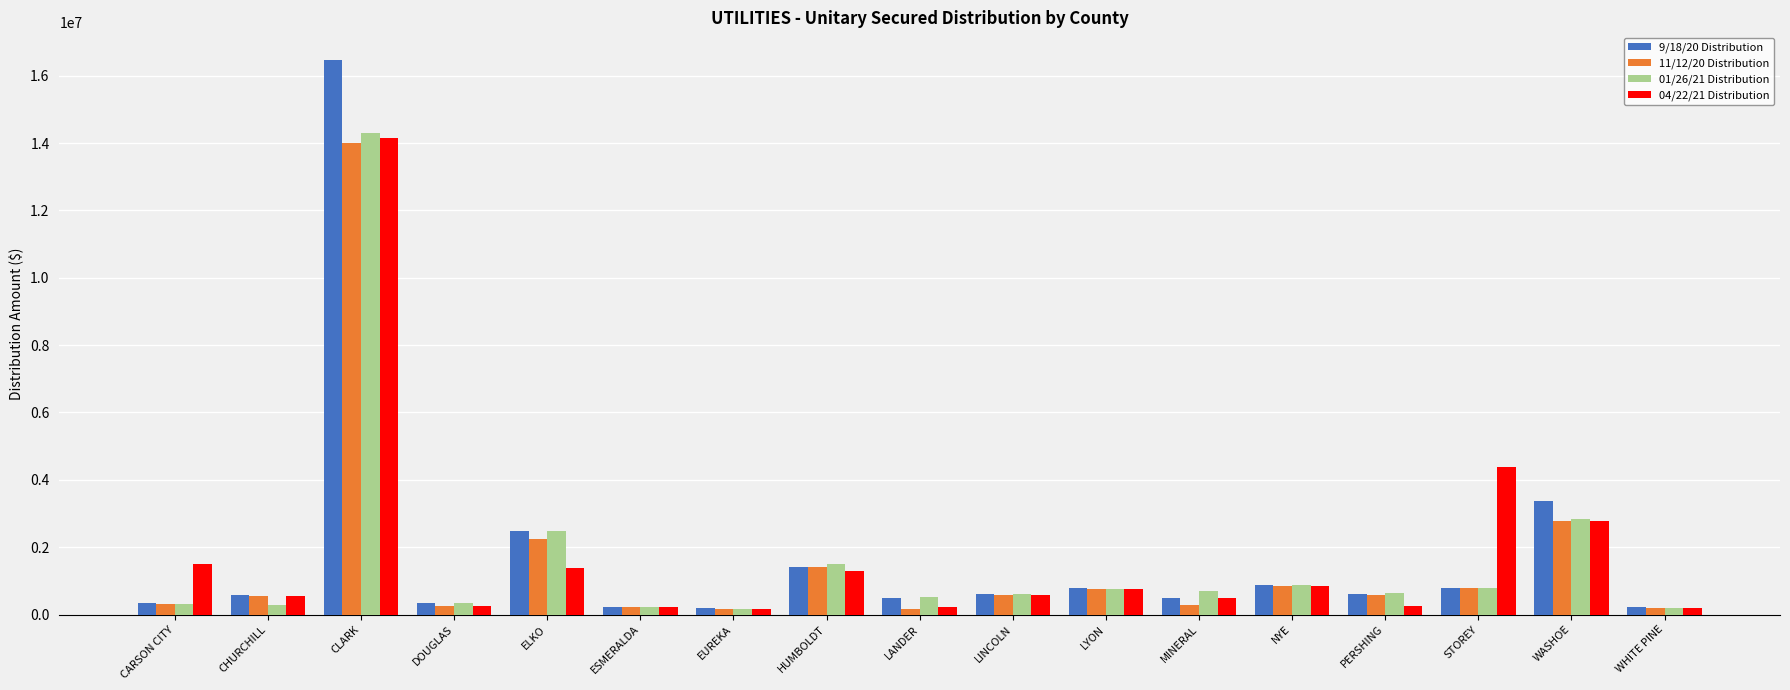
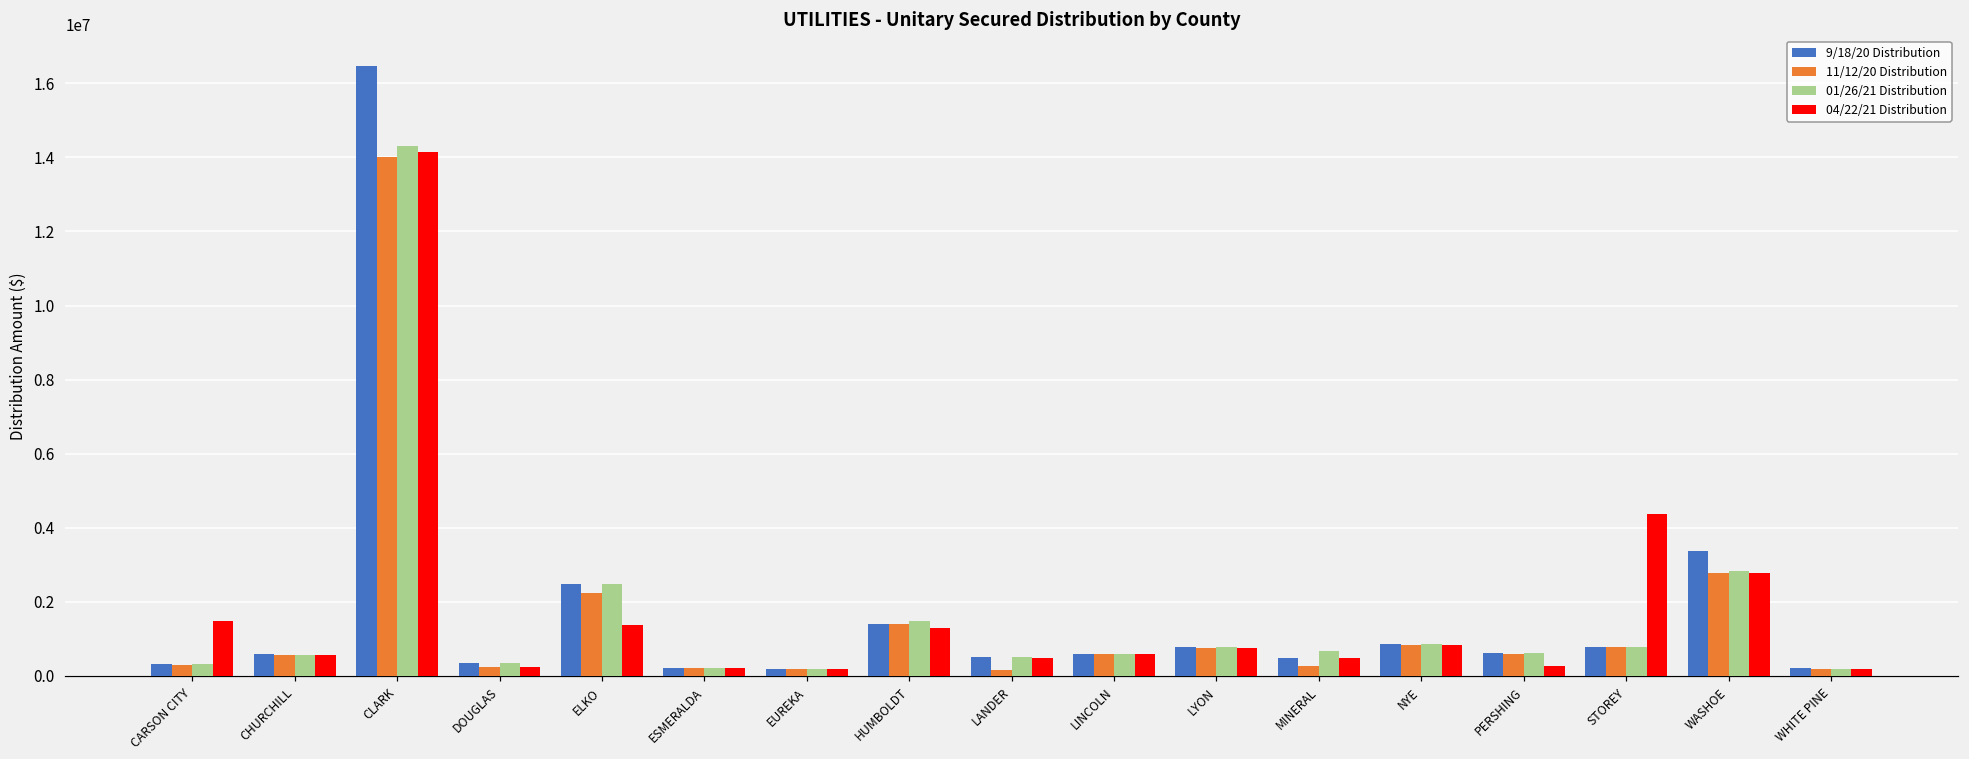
01/26/21 Distribution, CHURCHILL: 300000 -> 600000
04/22/21 Distribution, LANDER: 200000 -> 500000
